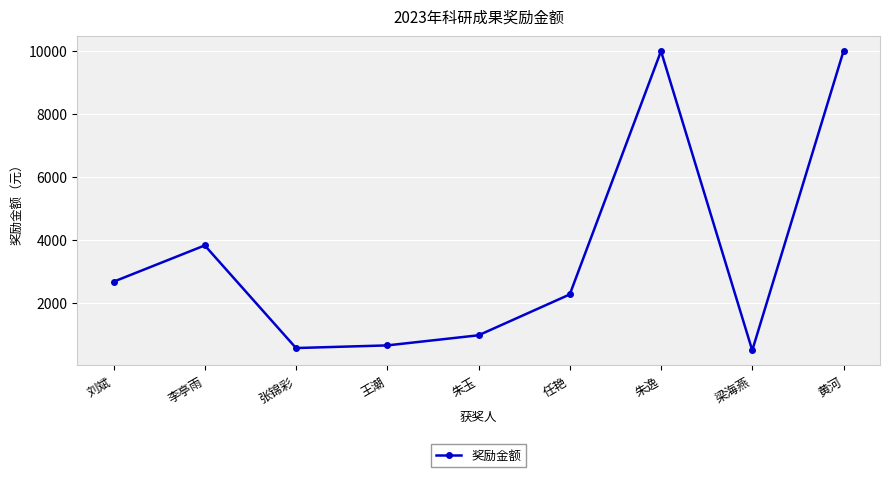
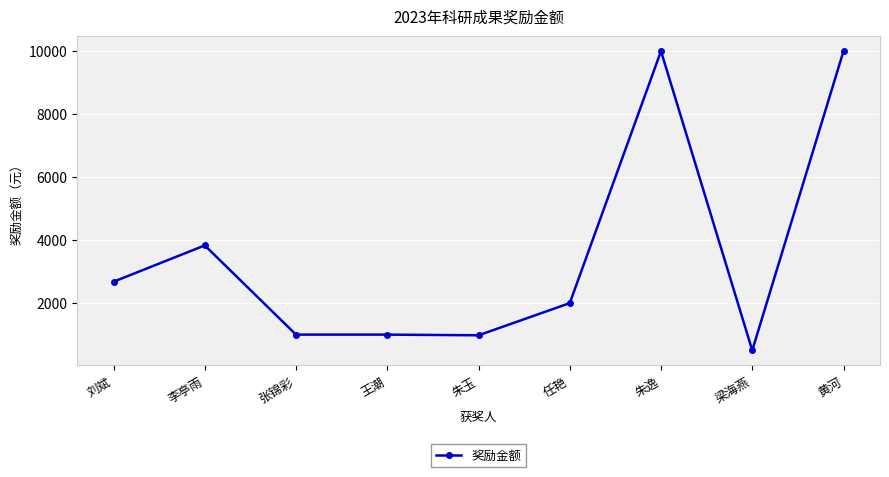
张锦彩: 600 -> 1000
王潮: 700 -> 1000
任艳: 2300 -> 2000
